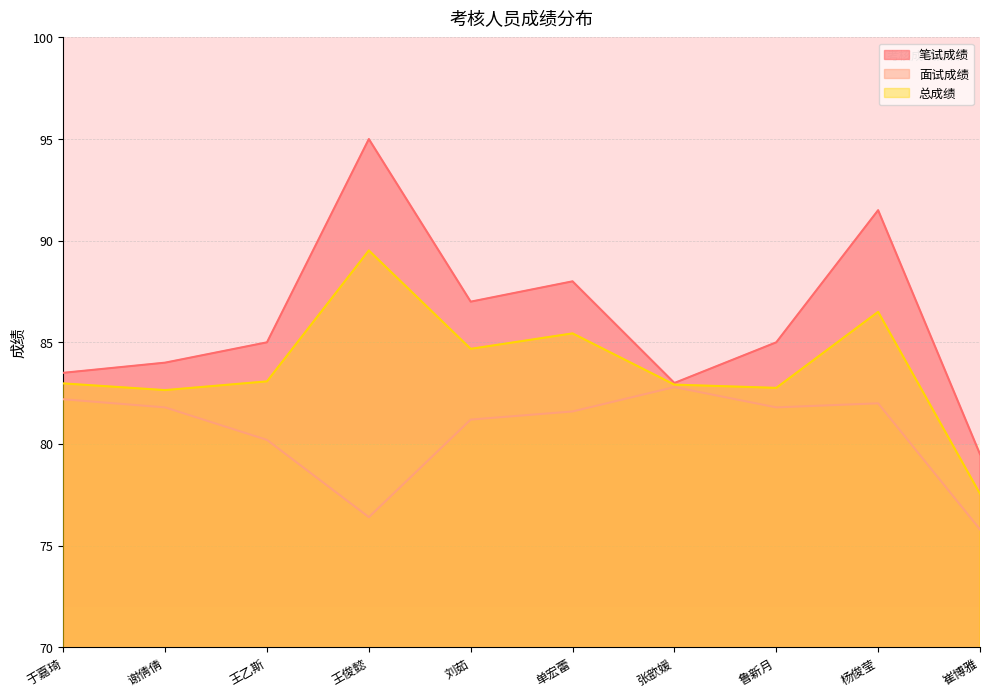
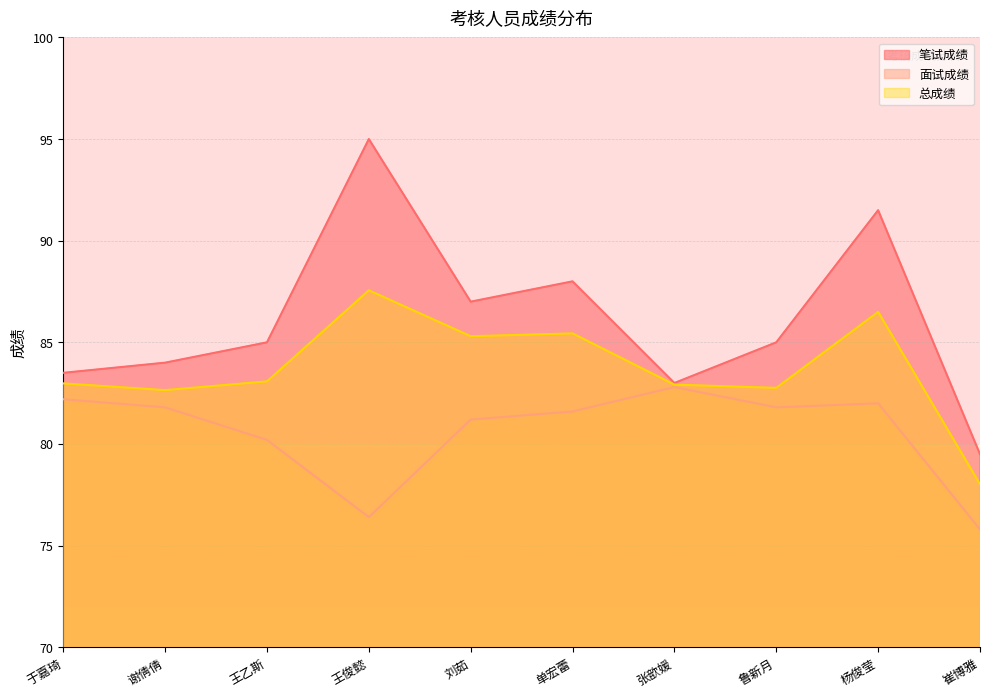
总成绩, 王俊懿: 89.5 -> 87.6
总成绩, 刘茹: 84.7 -> 85.3
总成绩, 崔博雅: 77.6 -> 78.0
